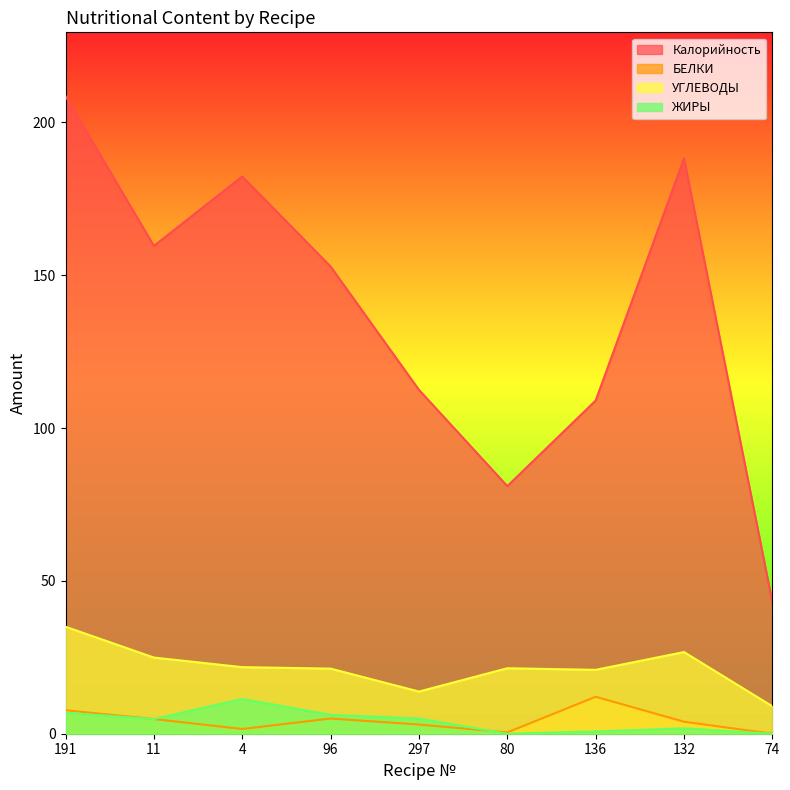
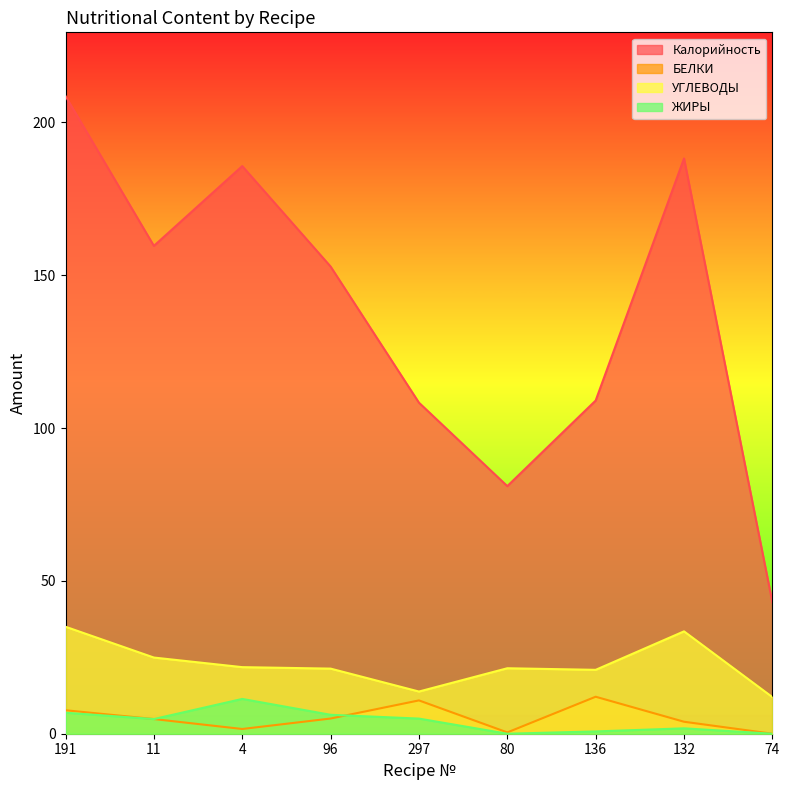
Калорийность, 4: 182 -> 186
Калорийность, 297: 113 -> 108
БЕЛКИ, 297: 3 -> 11
УГЛЕВОДЫ, 132: 27 -> 33
УГЛЕВОДЫ, 74: 9 -> 12
